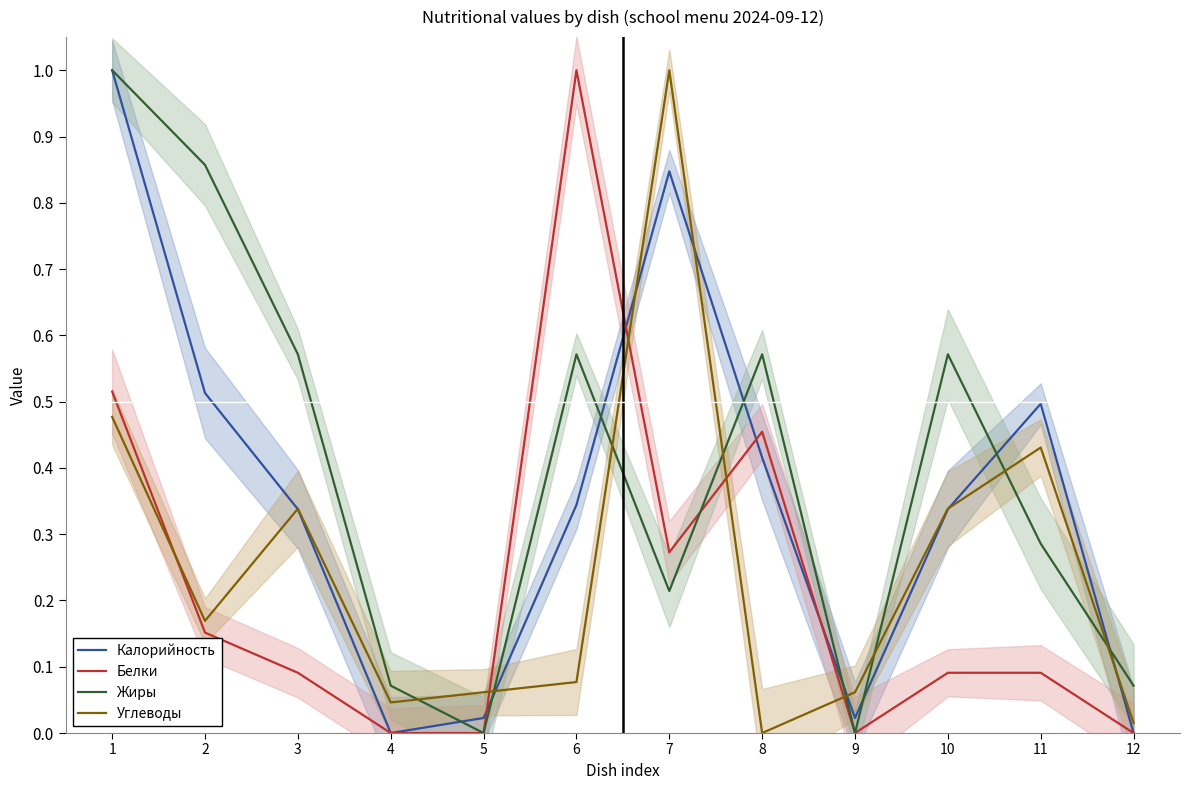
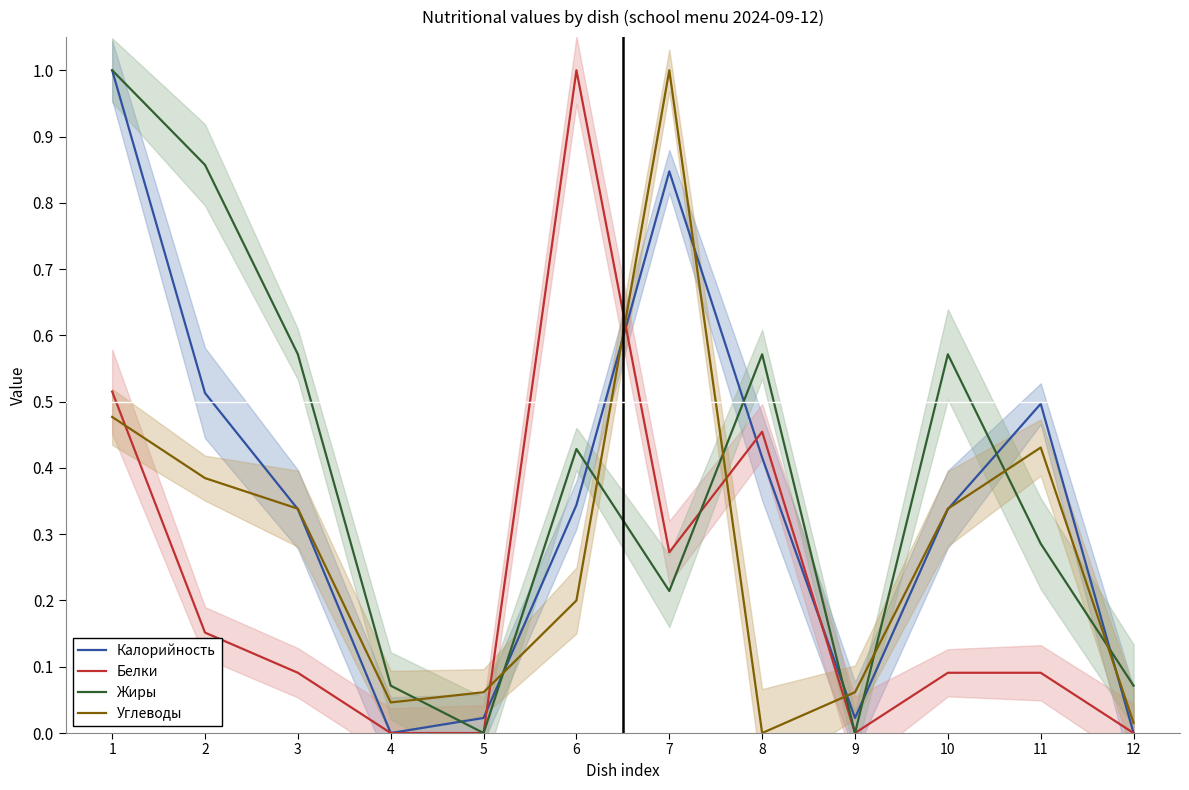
Углеводы, 2: 0.17 -> 0.38
Жиры, 6: 0.57 -> 0.43
Углеводы, 6: 0.08 -> 0.20
